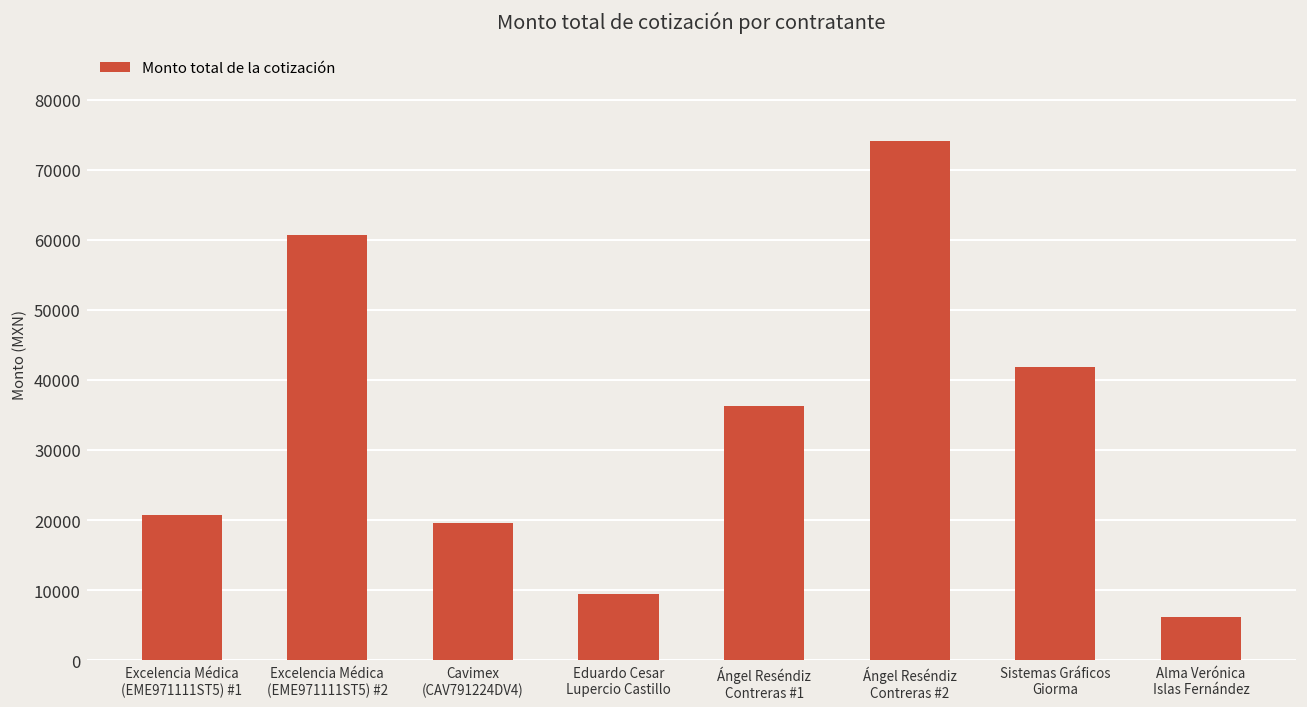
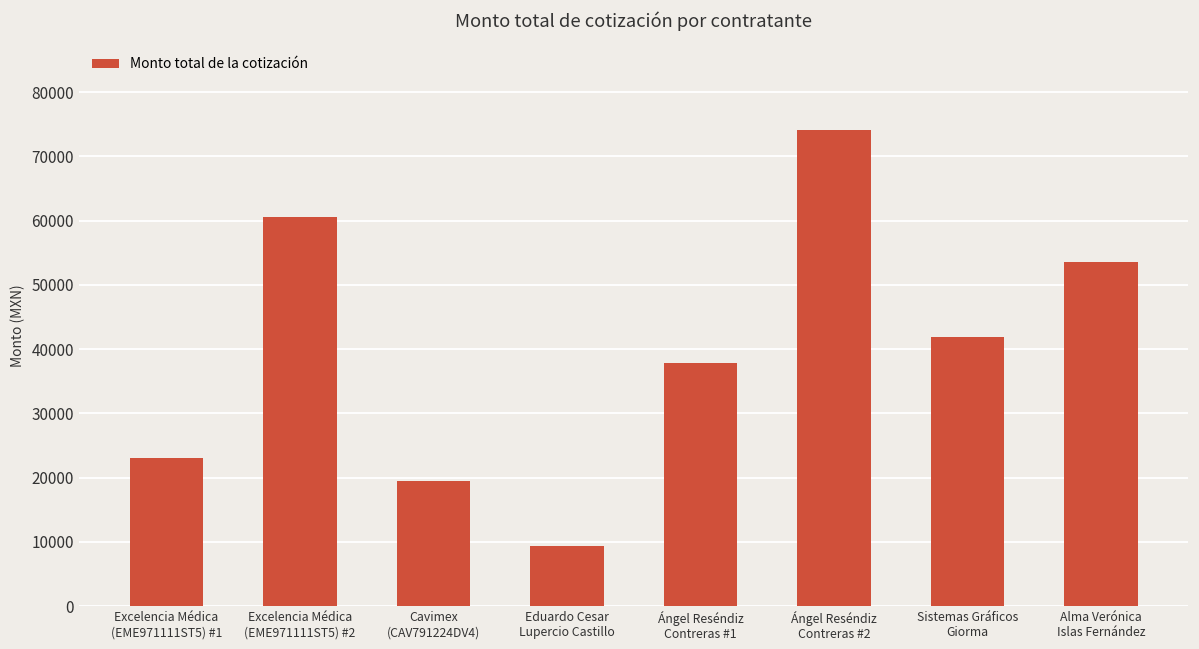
Excelencia Médica (EME971111ST5) #1: 21000 -> 23000
Ángel Reséndiz Contreras #1: 36000 -> 38000
Alma Verónica Islas Fernández: 6000 -> 54000
